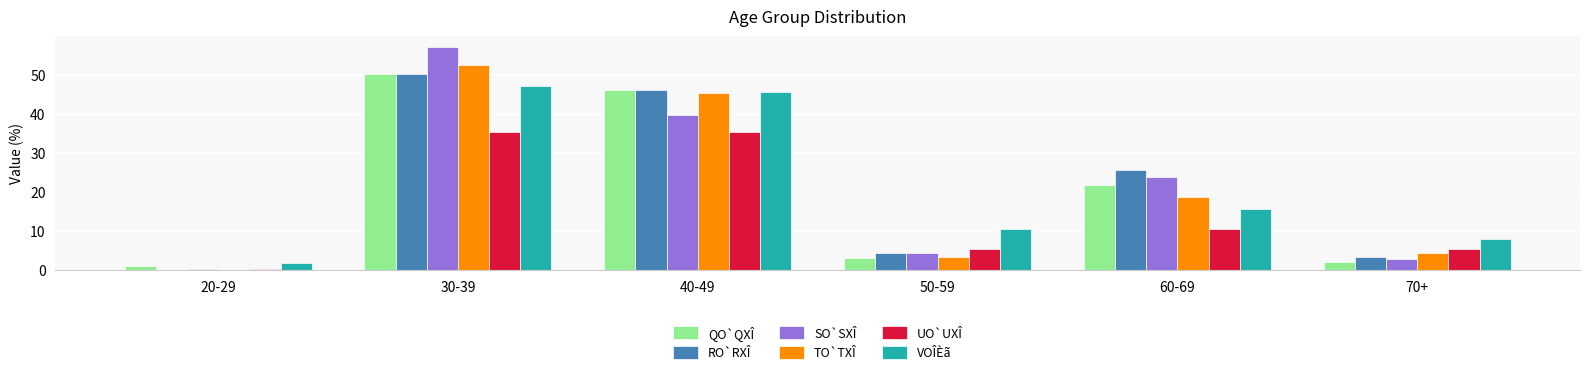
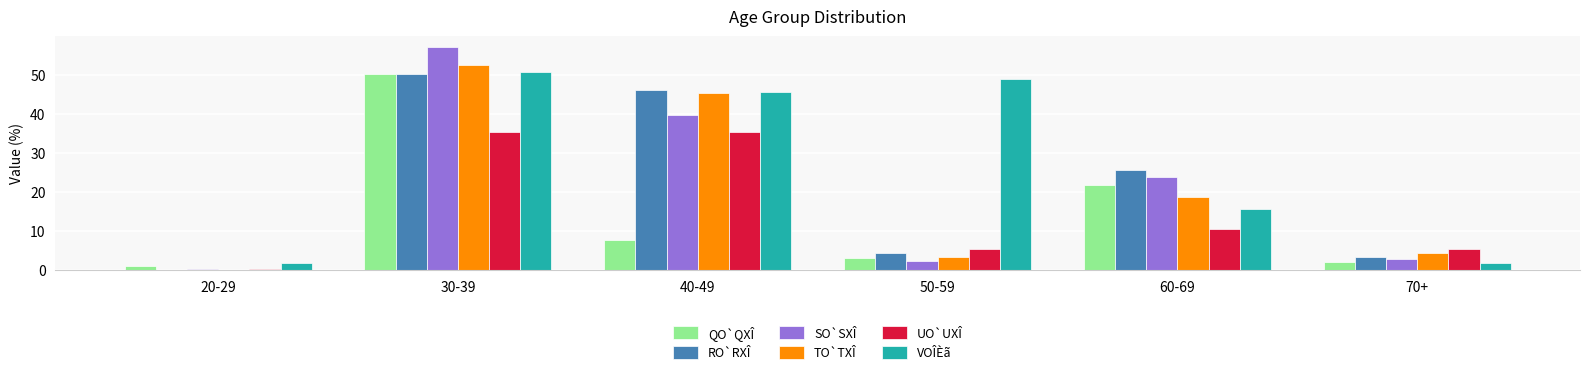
VOÎÈã, 30-39: 47 -> 51
QO`QXÎ, 40-49: 46 -> 8
SO`SXÎ, 50-59: 5 -> 2
VOÎÈã, 50-59: 11 -> 49
VOÎÈã, 70+: 8 -> 2
